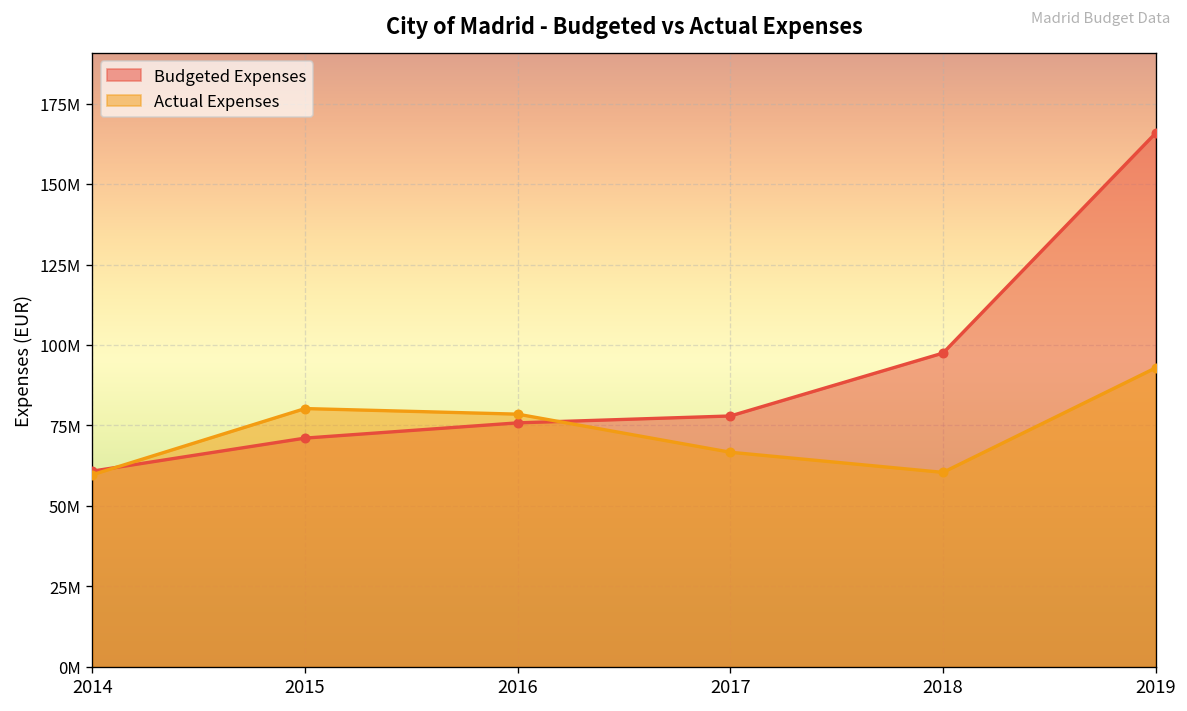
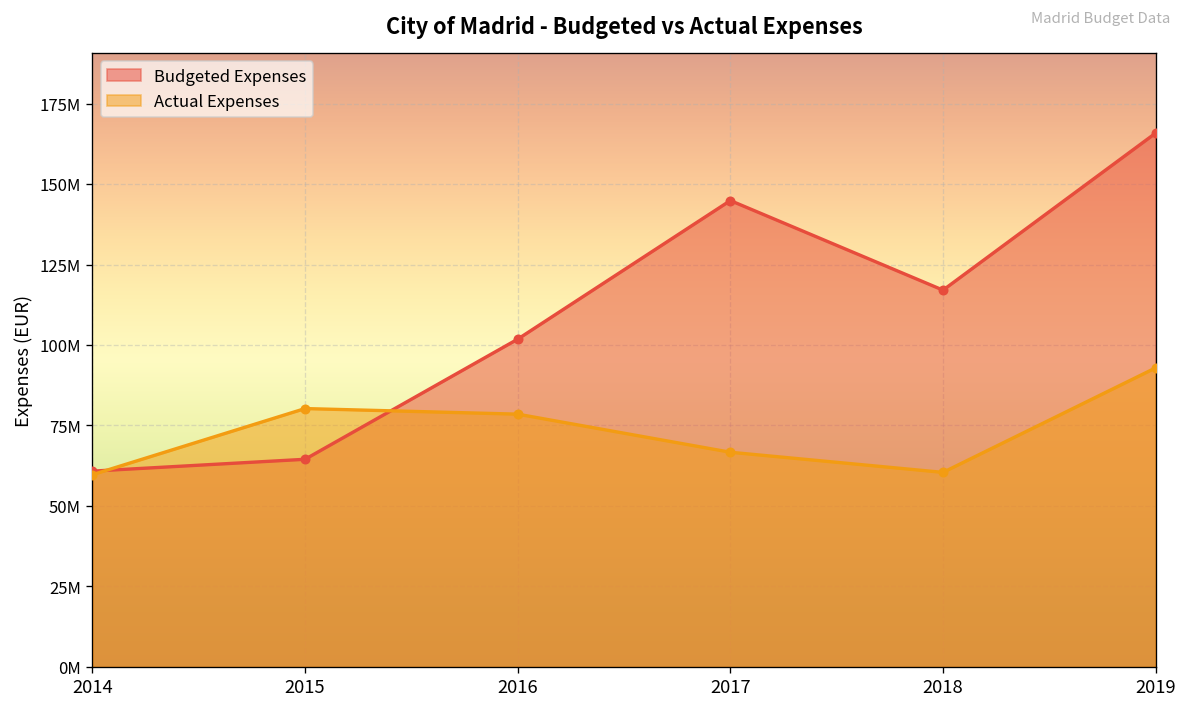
Budgeted Expenses, 2015: 71000000 -> 64000000
Budgeted Expenses, 2016: 76000000 -> 102000000
Budgeted Expenses, 2017: 78000000 -> 145000000
Budgeted Expenses, 2018: 97000000 -> 117000000
